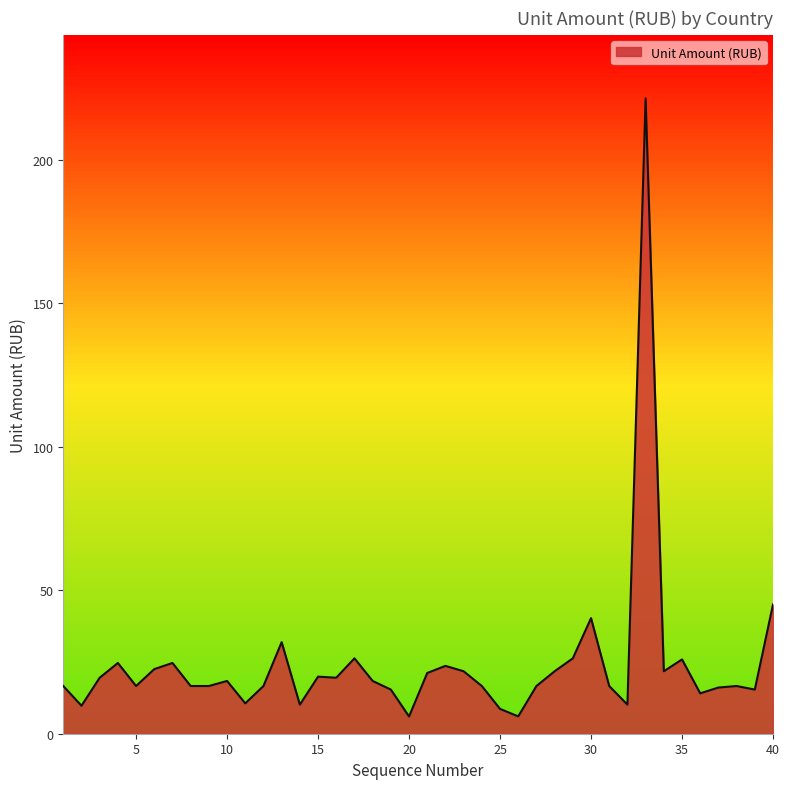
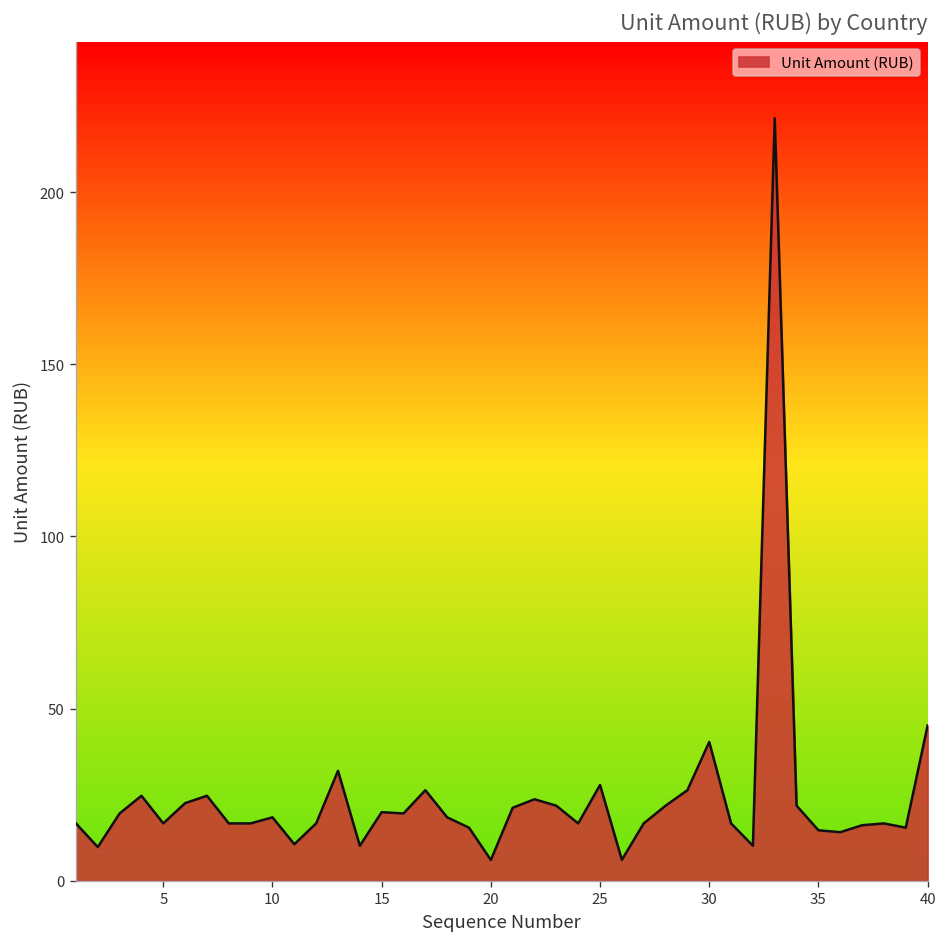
25: 9 -> 28
35: 26 -> 15
